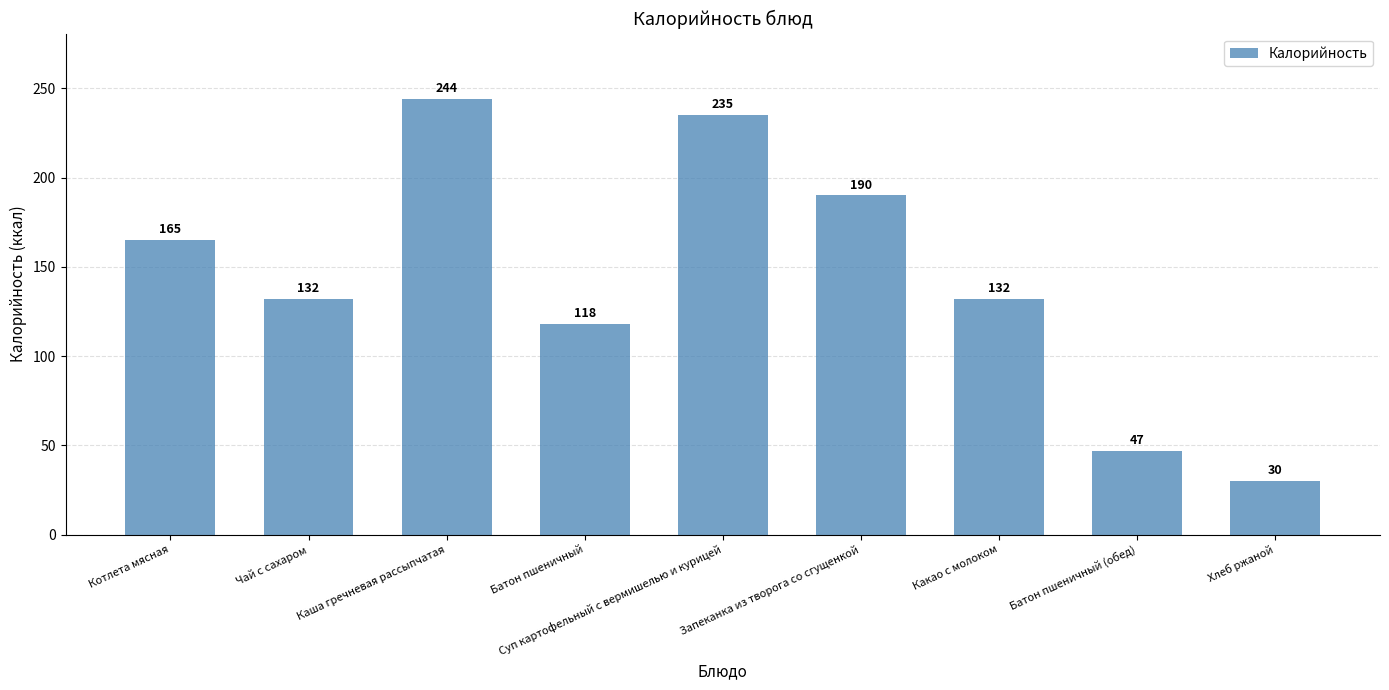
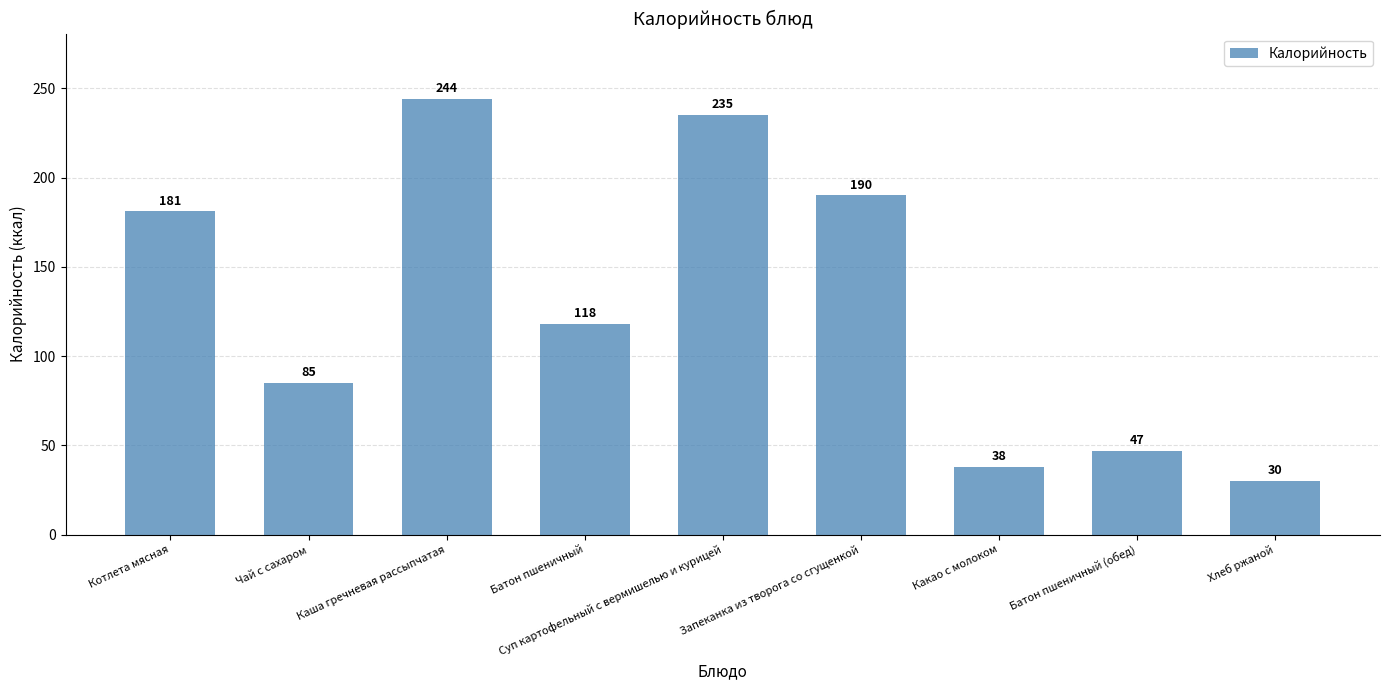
Котлета мясная: 165 -> 181
Чай с сахаром: 132 -> 85
Какао с молоком: 132 -> 38
